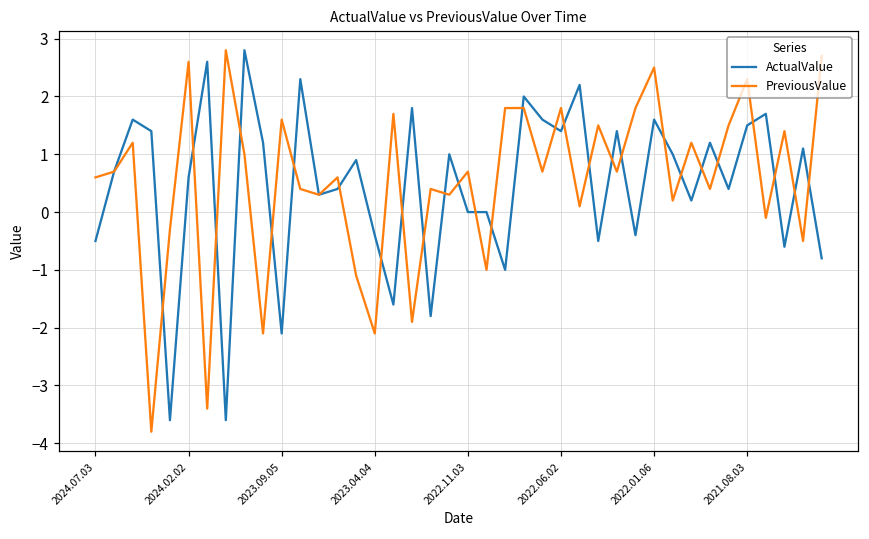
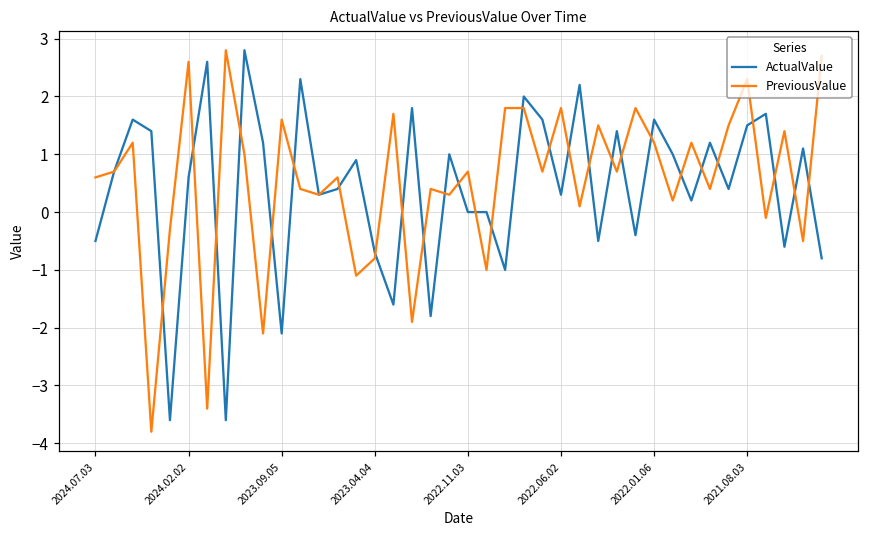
ActualValue, 2023.04.04: -0.4 -> -0.7
PreviousValue, 2023.04.04: -2.1 -> -0.8
ActualValue, 2022.06.02: 1.4 -> 0.3
PreviousValue, 2022.01.06: 2.5 -> 1.2
